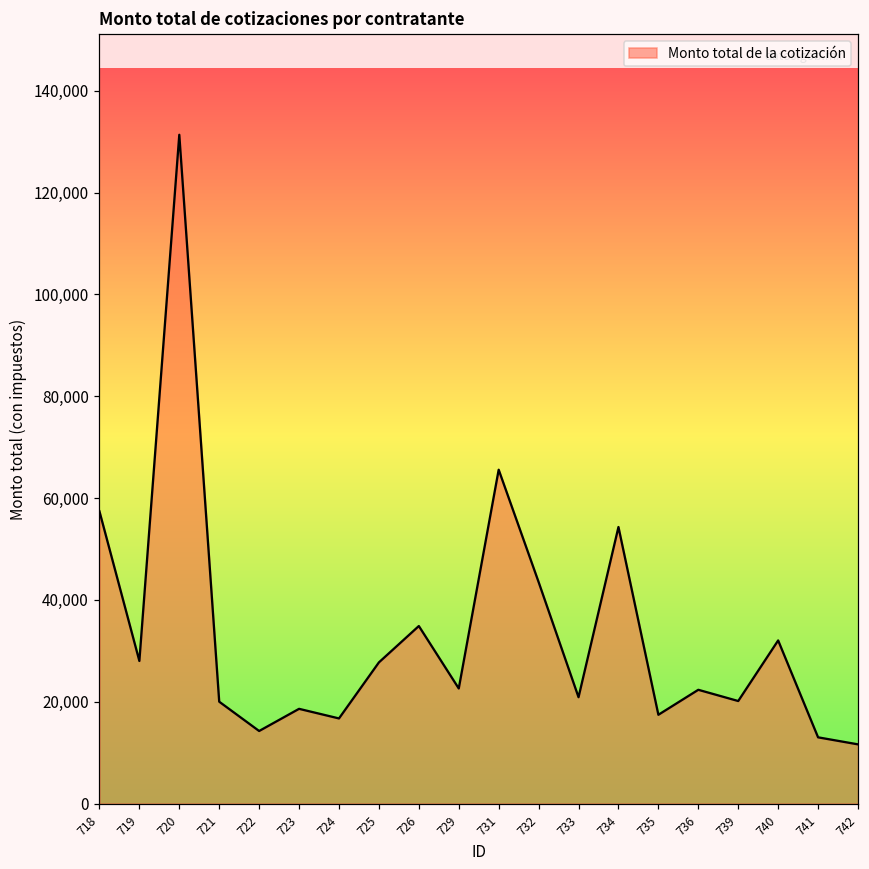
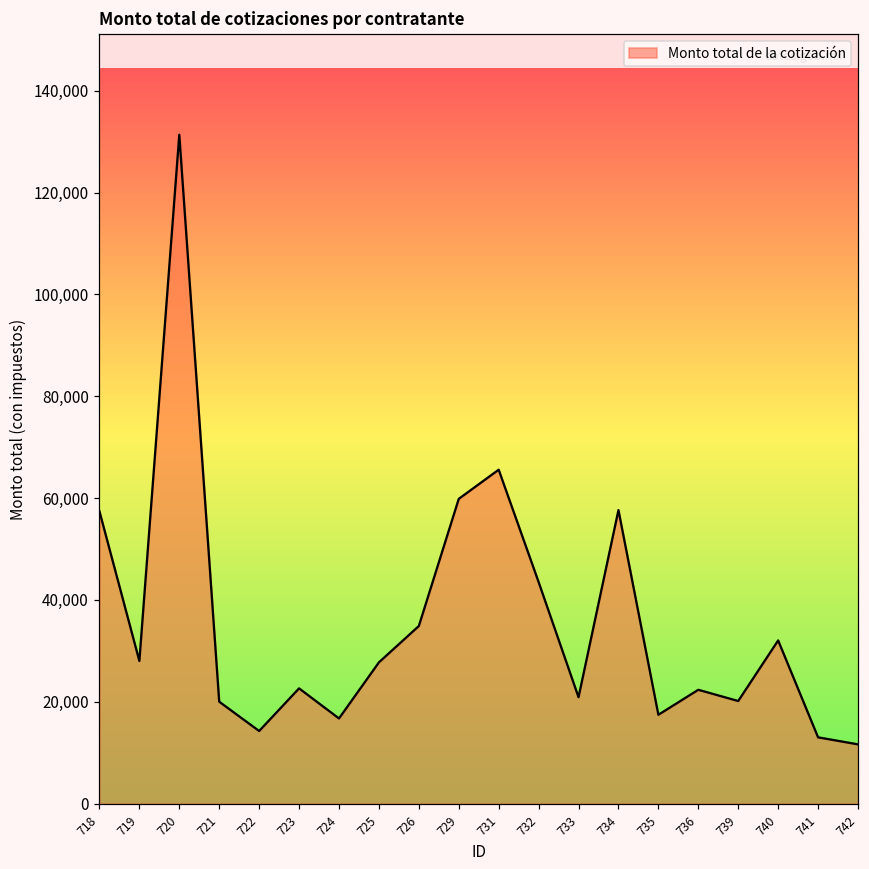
723: 19,000 -> 23,000
729: 23,000 -> 60,000
734: 54,000 -> 58,000
